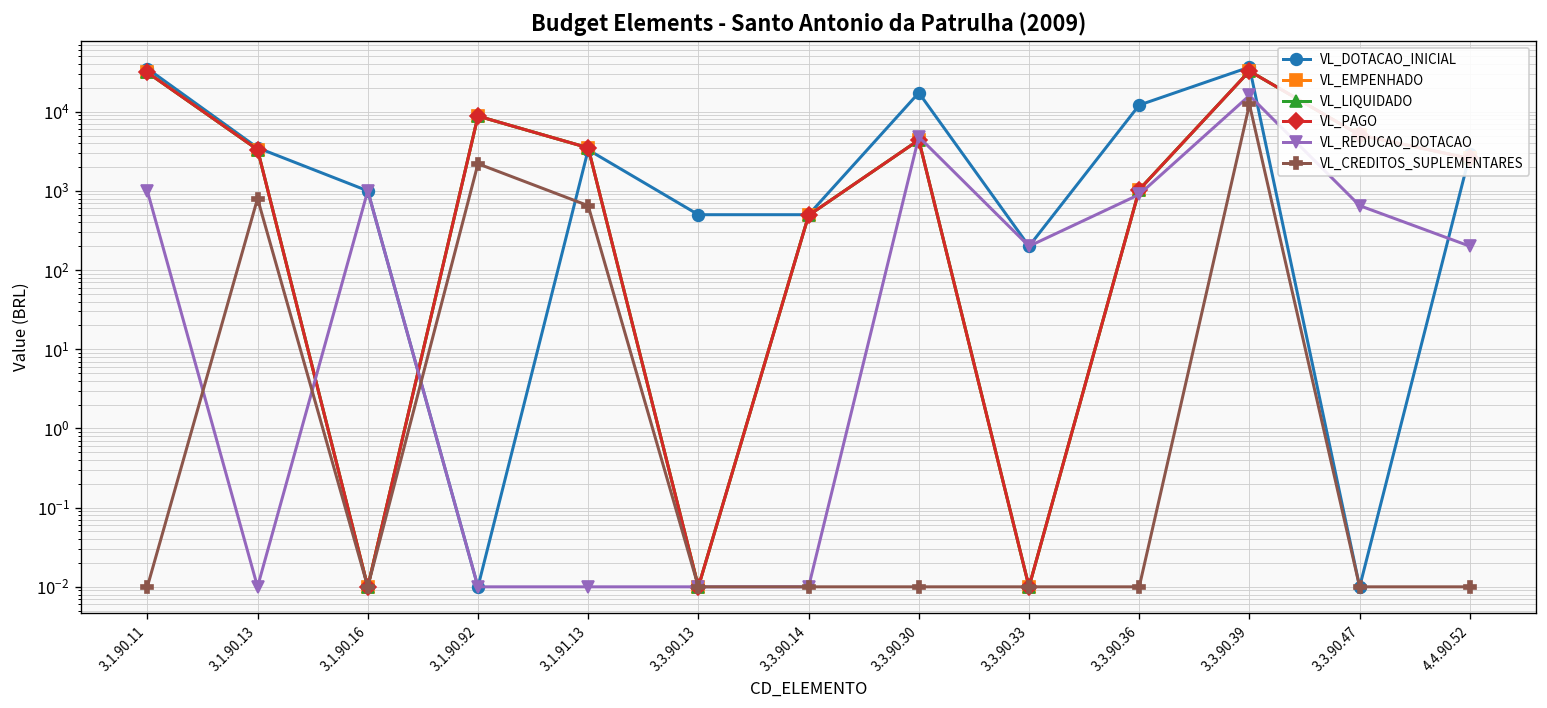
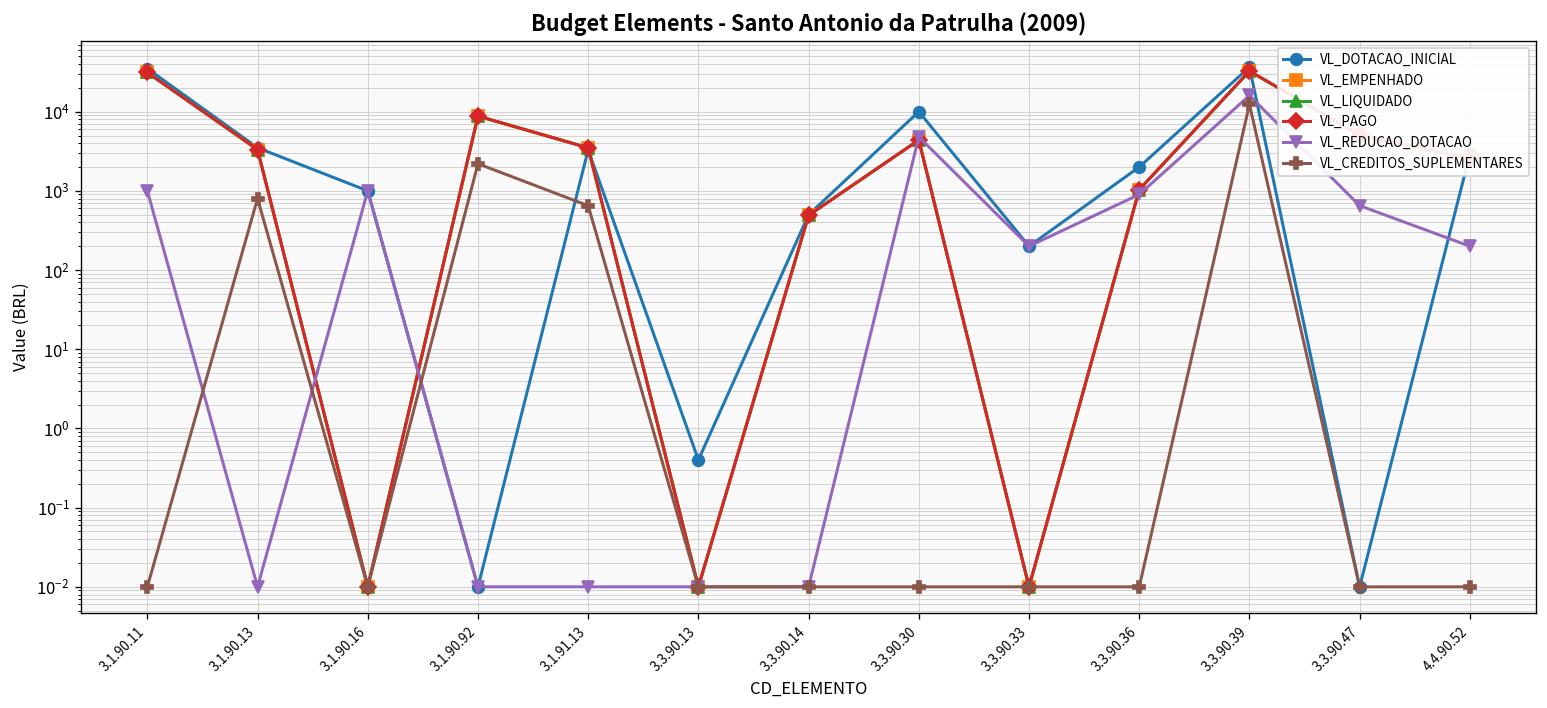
VL_DOTACAO_INICIAL, 3.3.90.13: 500 -> 0.4
VL_DOTACAO_INICIAL, 3.3.90.30: 17000 -> 10000
VL_DOTACAO_INICIAL, 3.3.90.36: 12000 -> 2000
